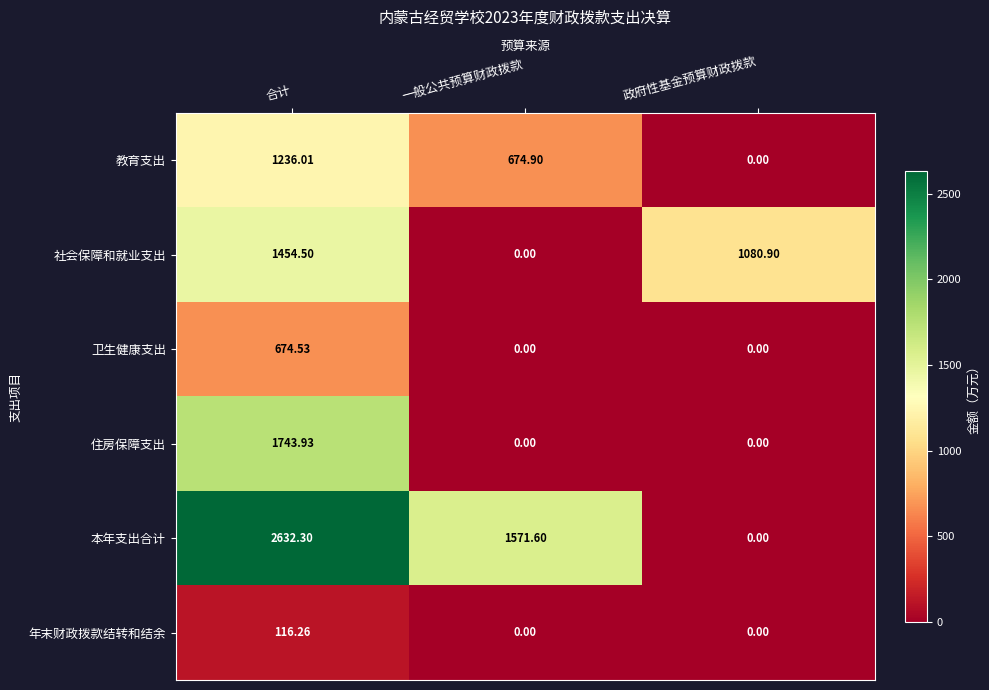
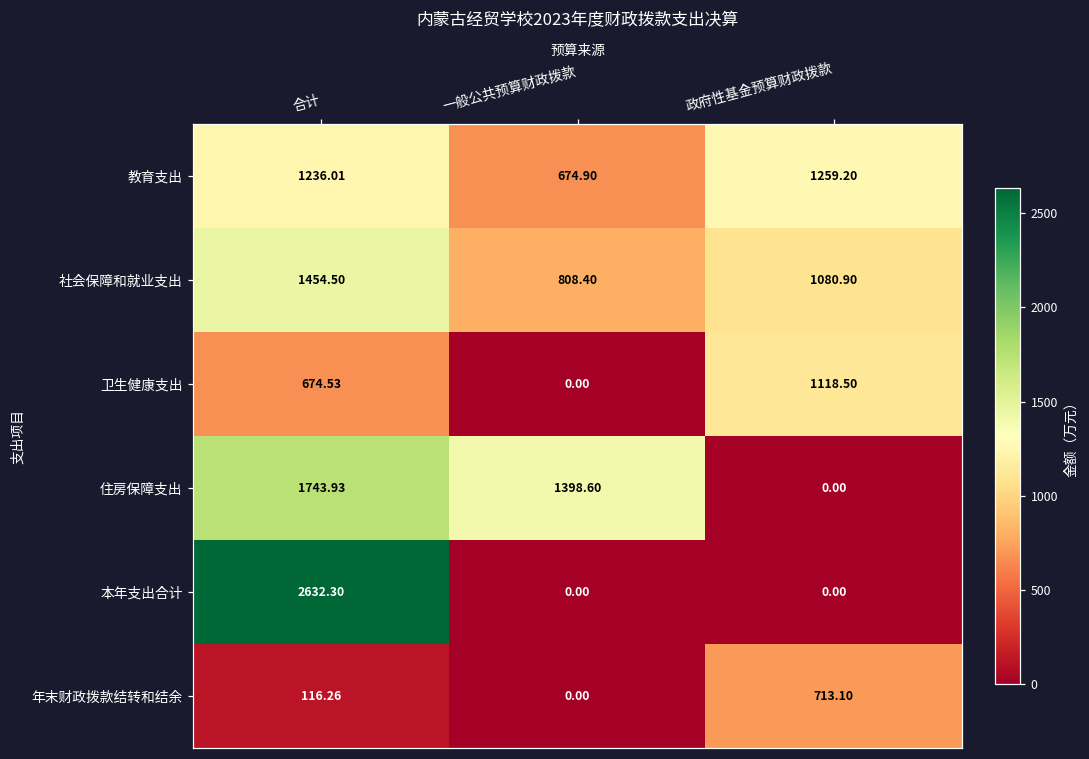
教育支出, 政府性基金预算财政拨款: 0.00 -> 1259.20
社会保障和就业支出, 一般公共预算财政拨款: 0.00 -> 808.40
卫生健康支出, 政府性基金预算财政拨款: 0.00 -> 1118.50
住房保障支出, 一般公共预算财政拨款: 0.00 -> 1398.60
本年支出合计, 一般公共预算财政拨款: 1571.60 -> 0.00
年末财政拨款结转和结余, 政府性基金预算财政拨款: 0.00 -> 713.10
